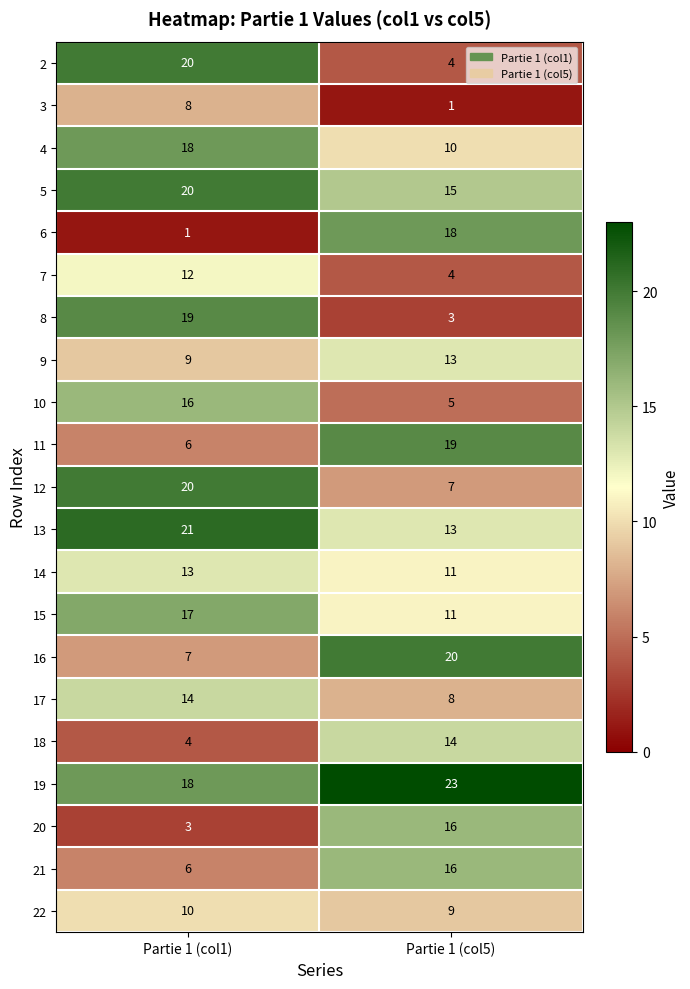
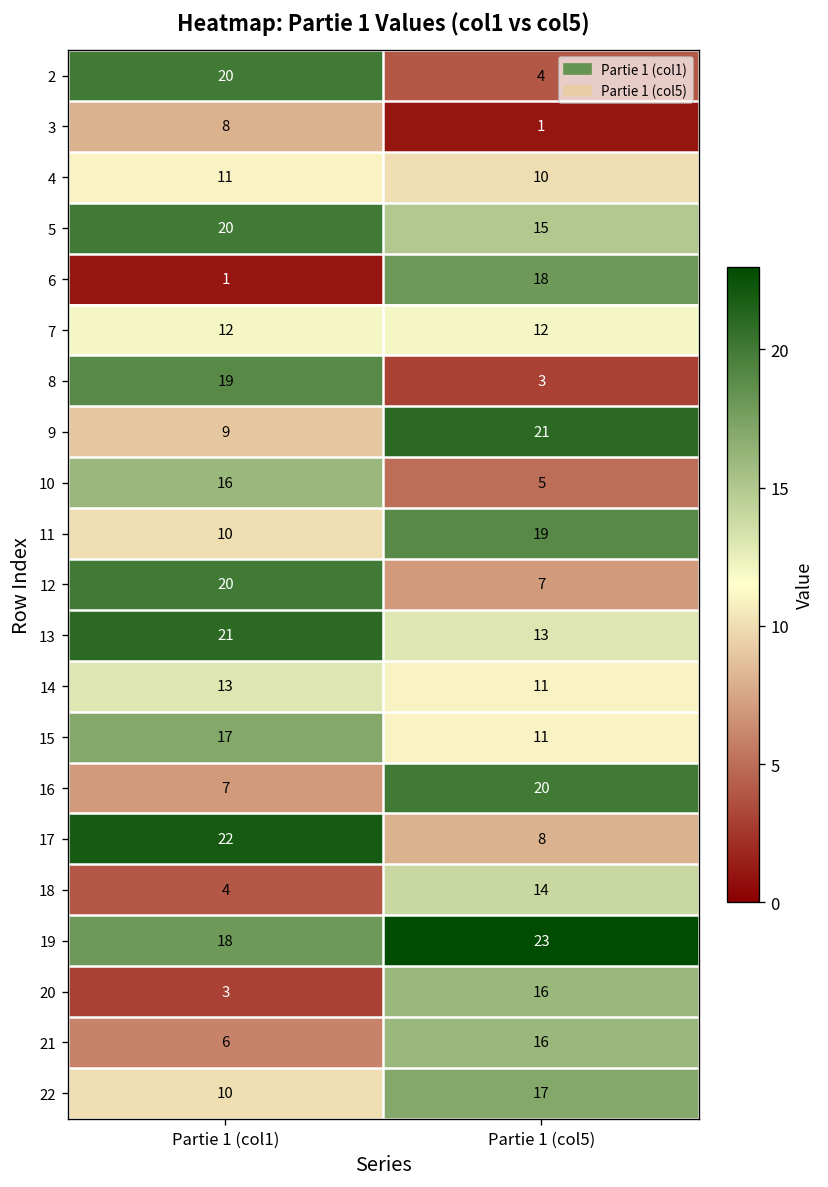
4, Partie 1 (col1): 18 -> 11
7, Partie 1 (col5): 4 -> 12
9, Partie 1 (col5): 13 -> 21
11, Partie 1 (col1): 6 -> 10
17, Partie 1 (col1): 14 -> 22
22, Partie 1 (col5): 9 -> 17
